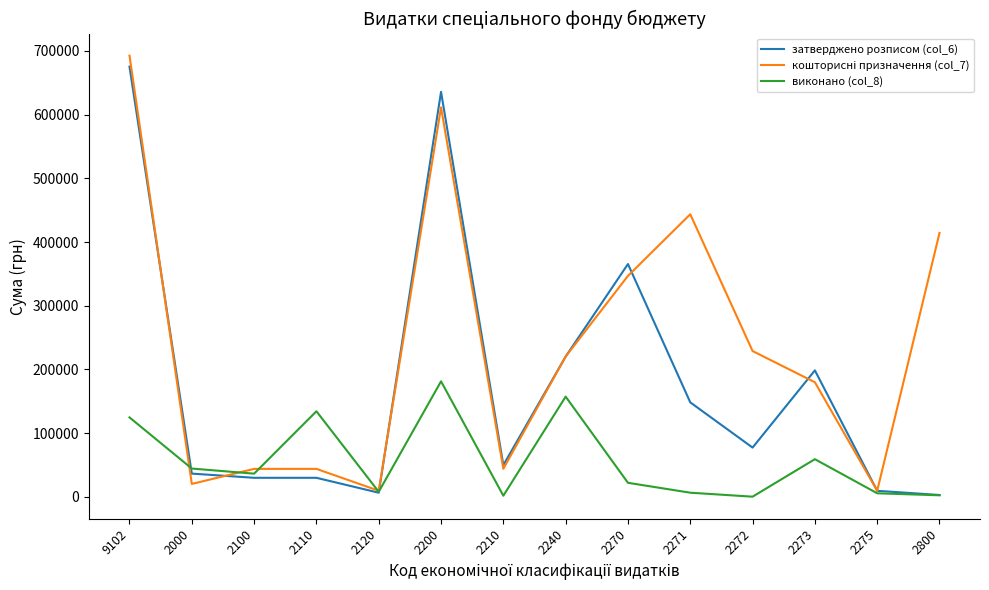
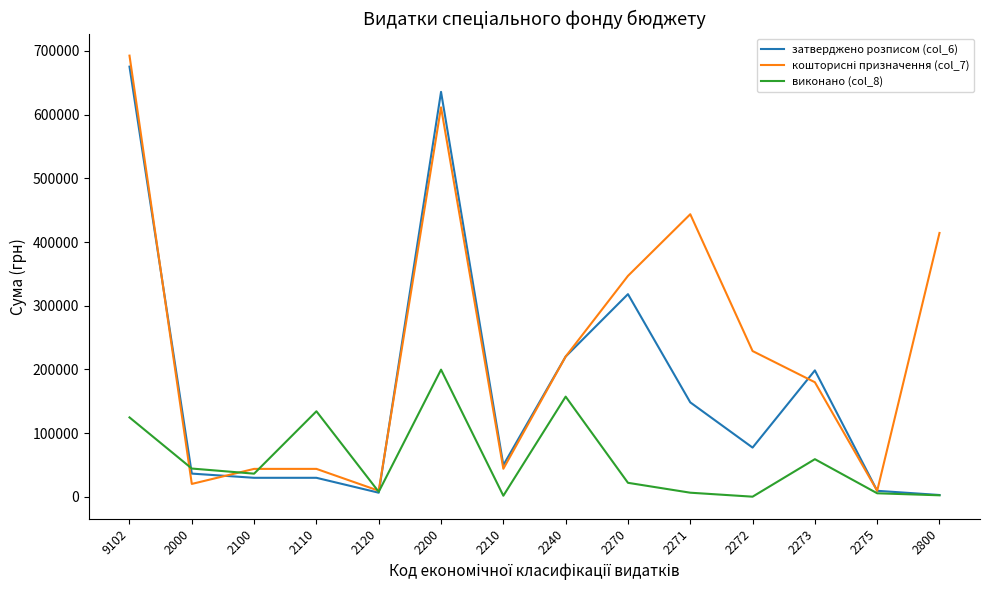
виконано (col_8), 2200: 180000 -> 200000
затверджено розписом (col_6), 2270: 370000 -> 320000
